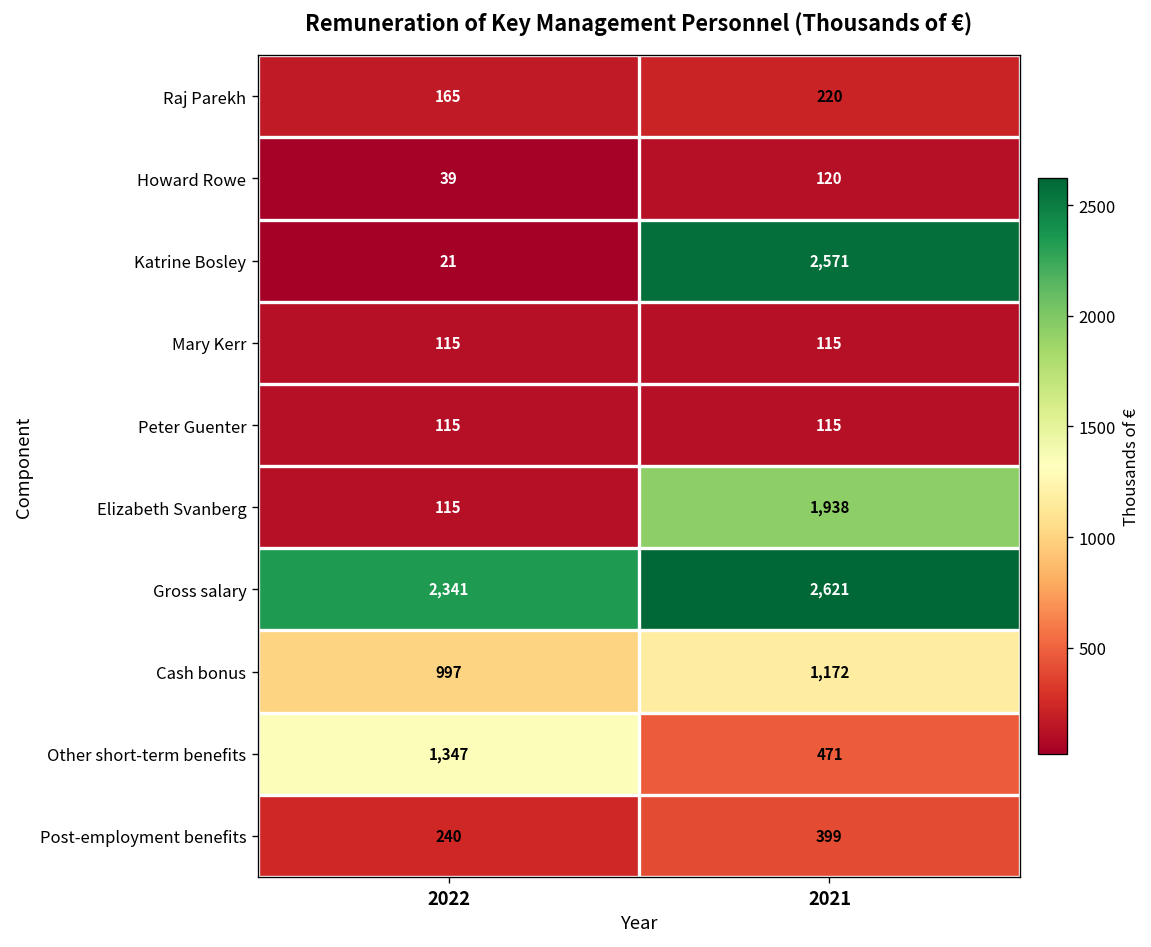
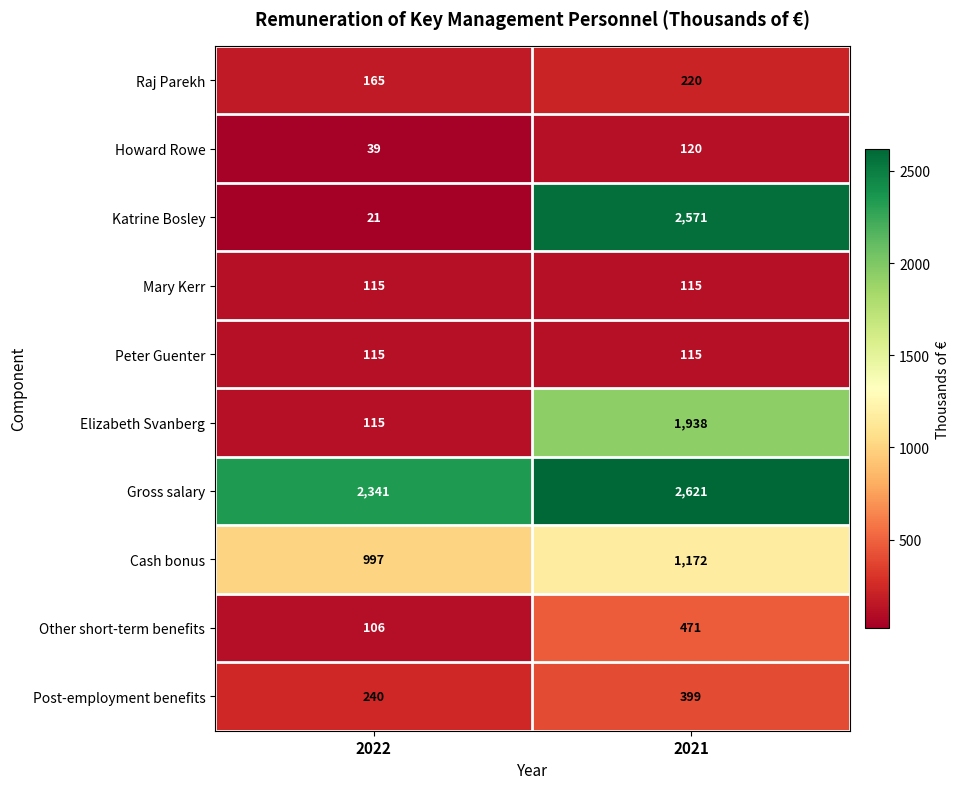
Other short-term benefits, 2022: 1,347 -> 106
